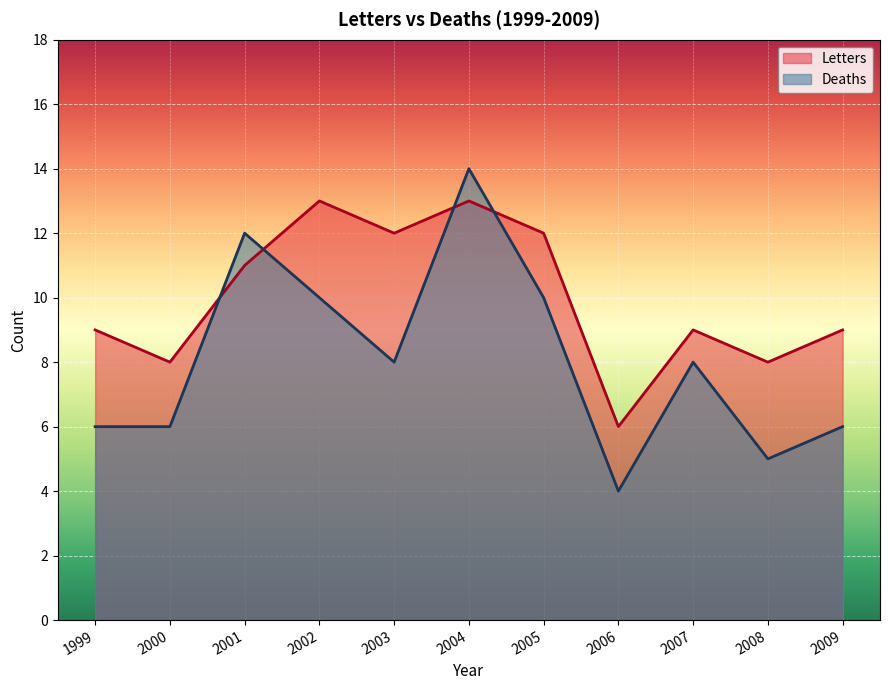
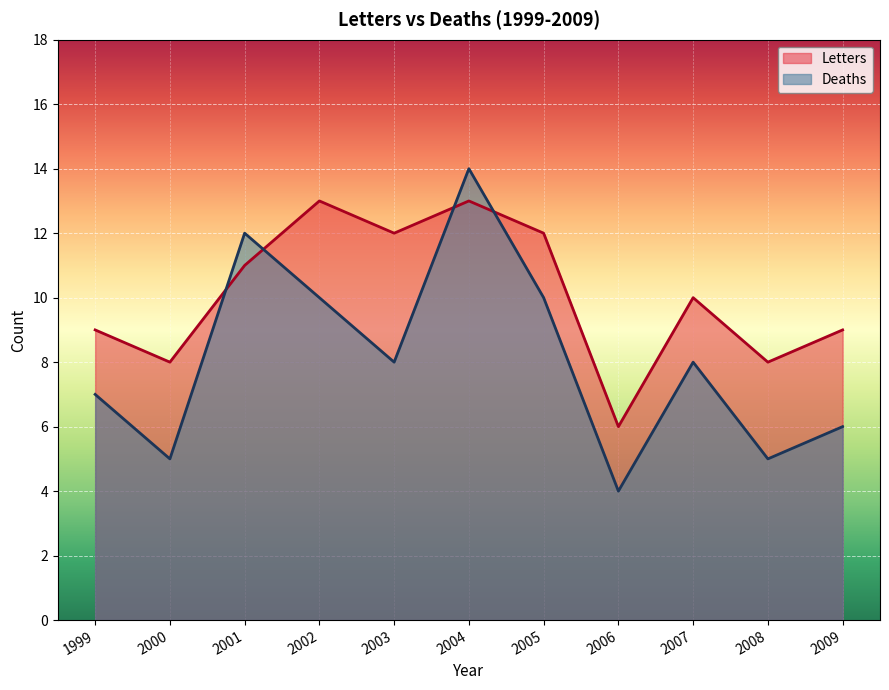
Deaths, 1999: 6 -> 7
Deaths, 2000: 6 -> 5
Letters, 2007: 9 -> 10
